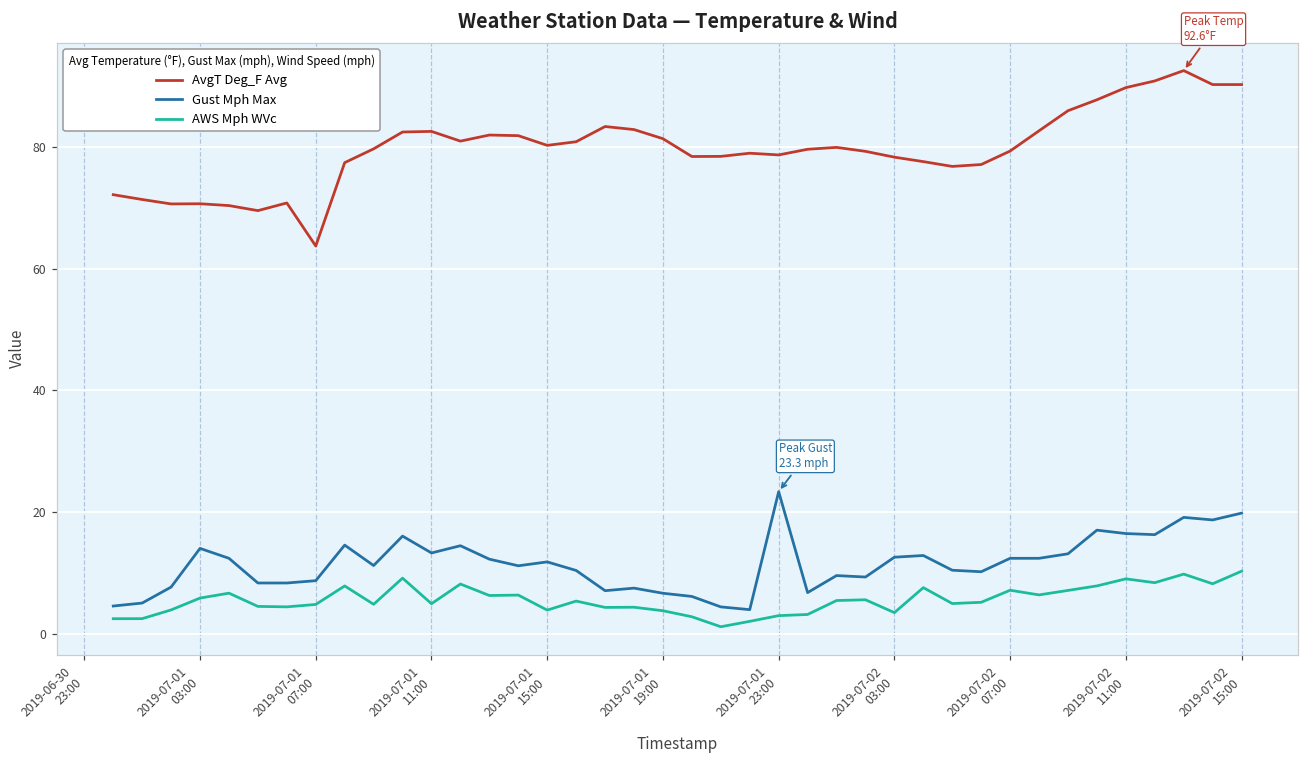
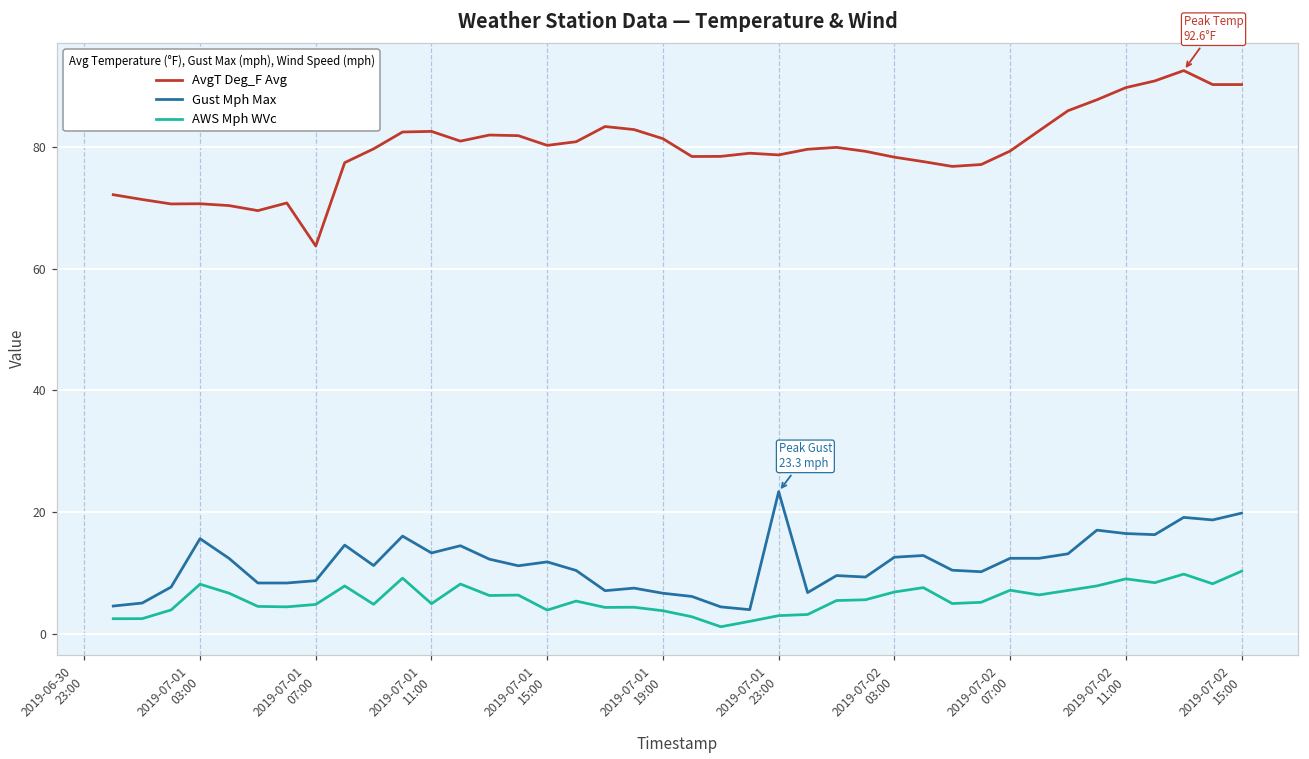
Gust Mph Max, 2019-07-01 03:00: 14 -> 16
AWS Mph WVc, 2019-07-01 03:00: 6 -> 8
AWS Mph WVc, 2019-07-02 03:00: 3 -> 7
